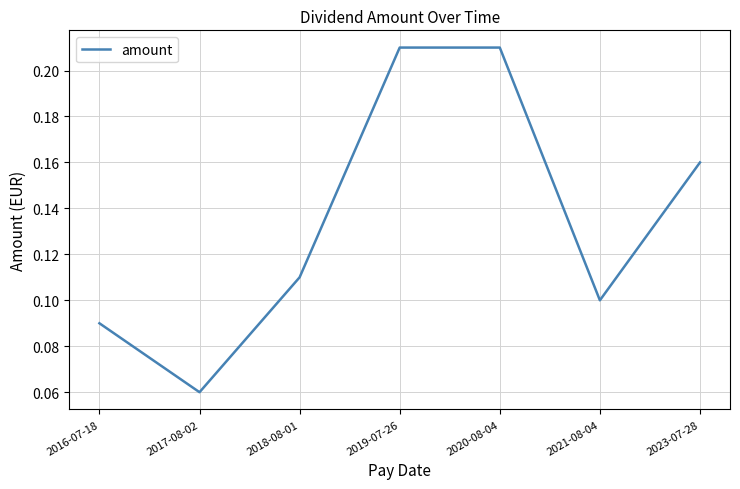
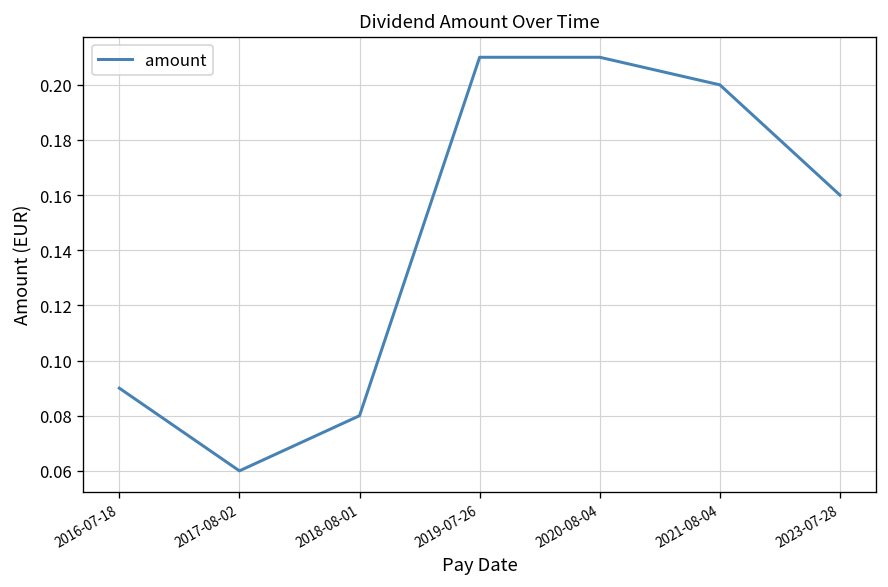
2018-08-01: 0.11 -> 0.08
2021-08-04: 0.1 -> 0.2
